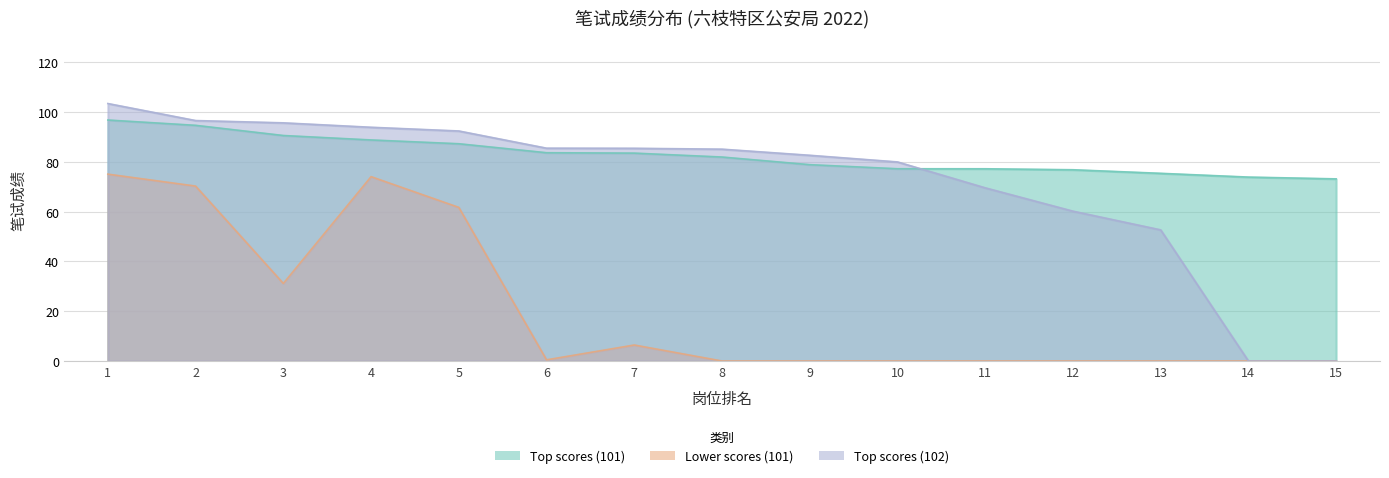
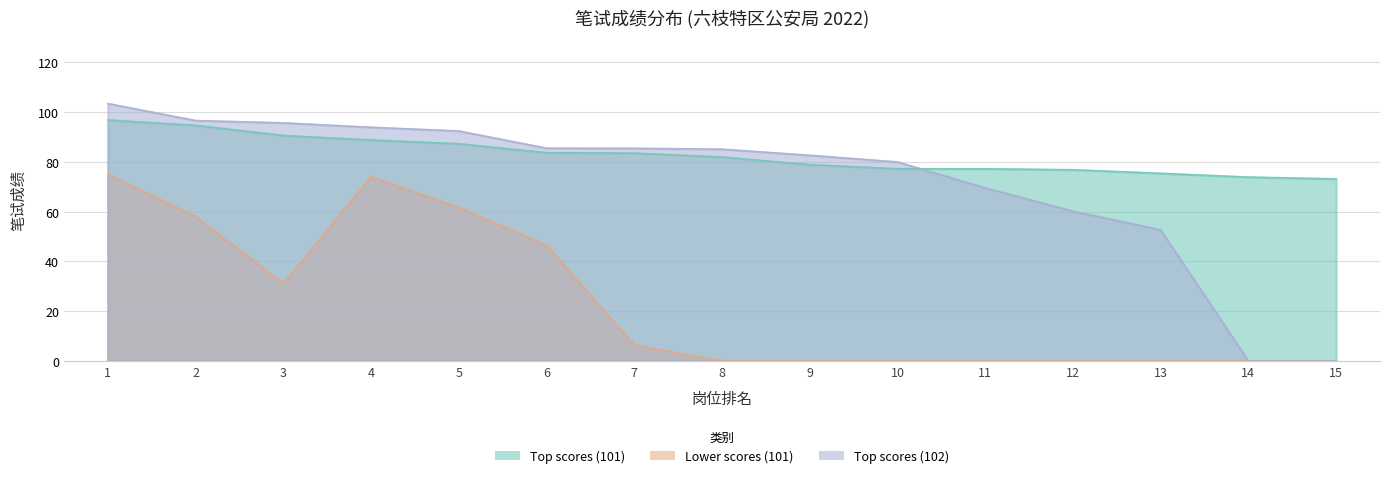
Lower scores (101), 2: 70 -> 58
Lower scores (101), 6: 0 -> 47
